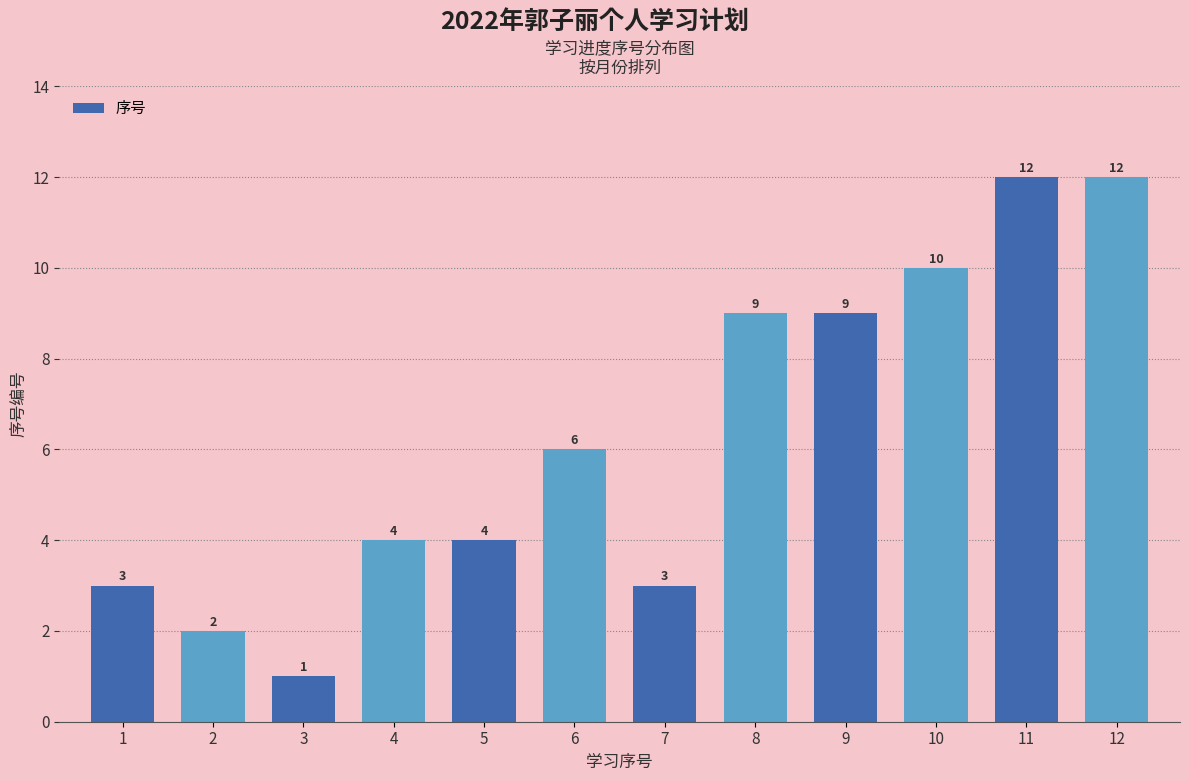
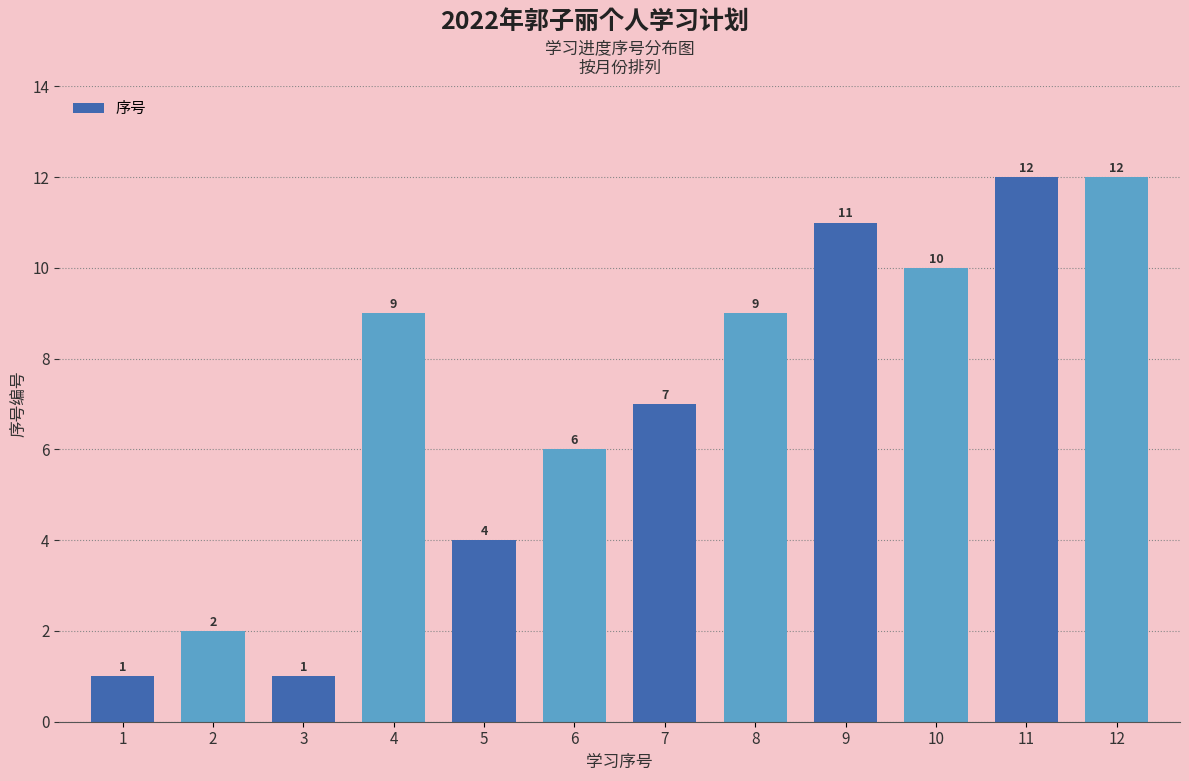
1: 3 -> 1
4: 4 -> 9
7: 3 -> 7
9: 9 -> 11
